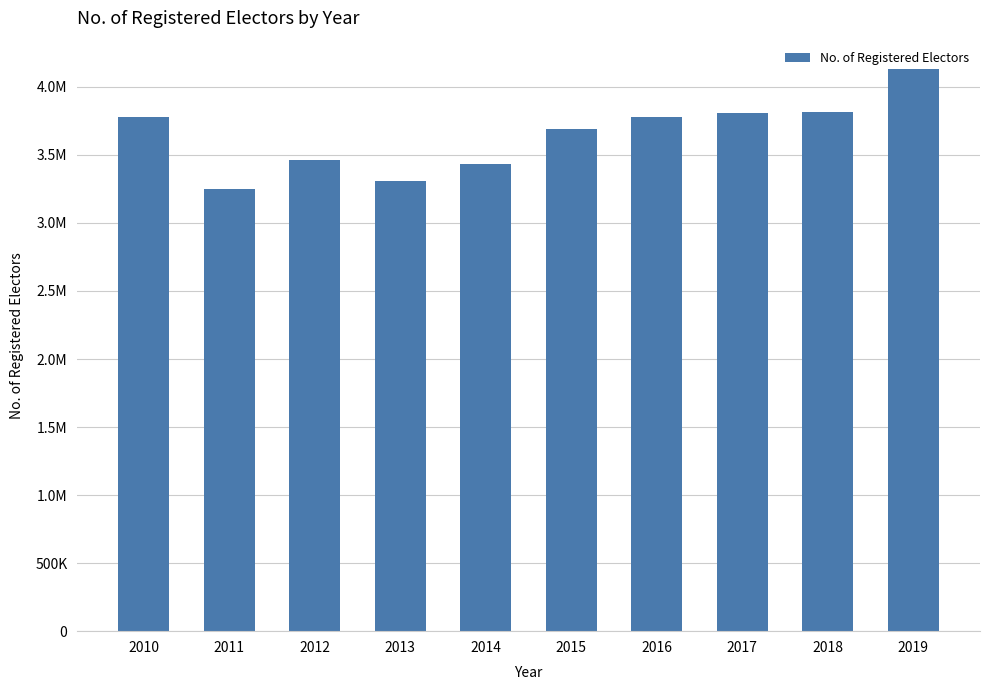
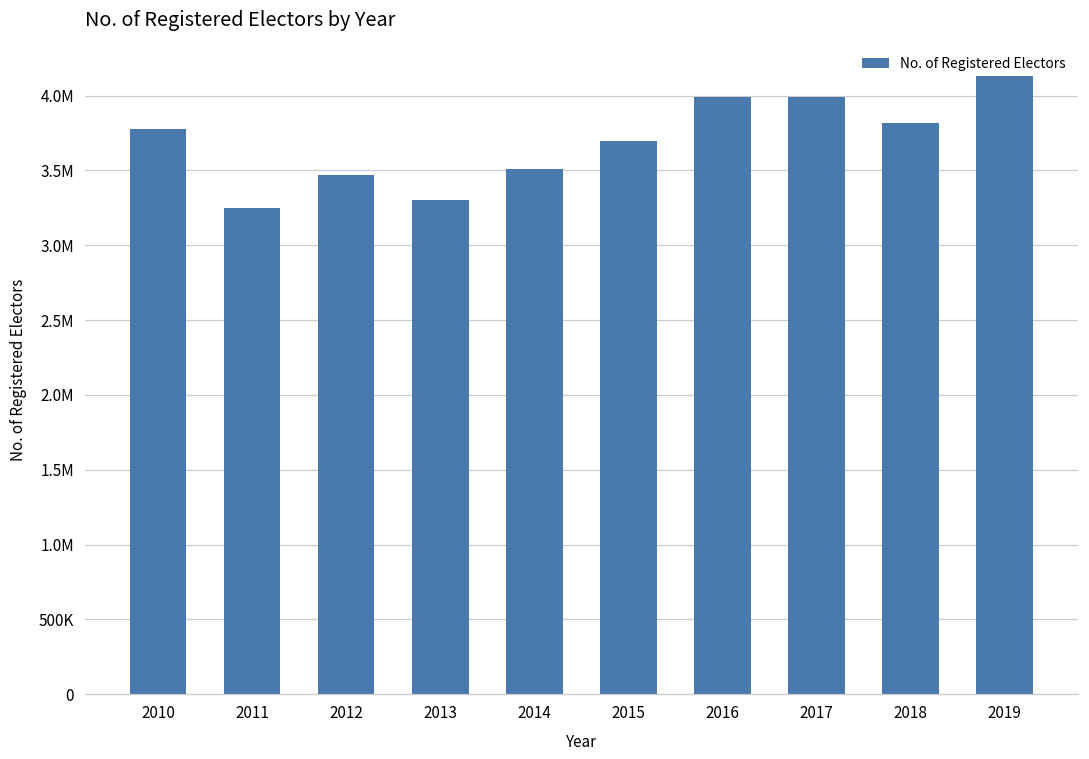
2014: 3440000 -> 3510000
2016: 3780000 -> 3990000
2017: 3810000 -> 3990000
